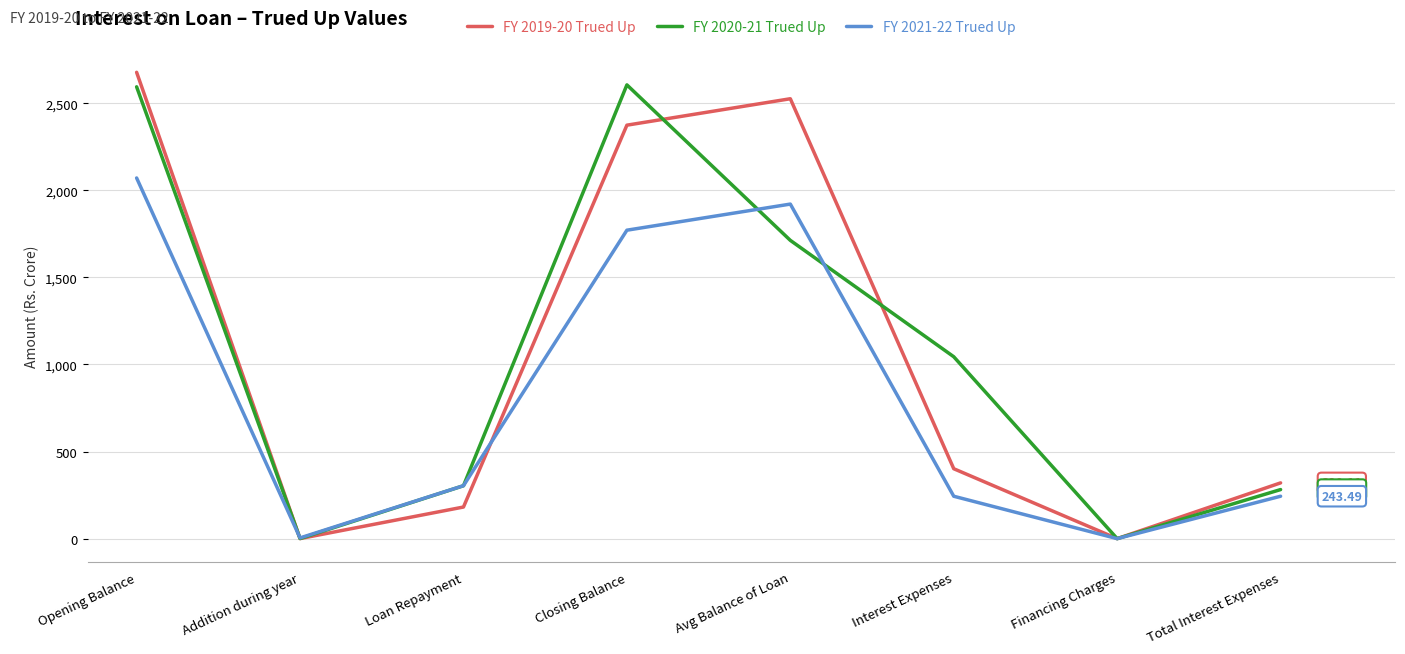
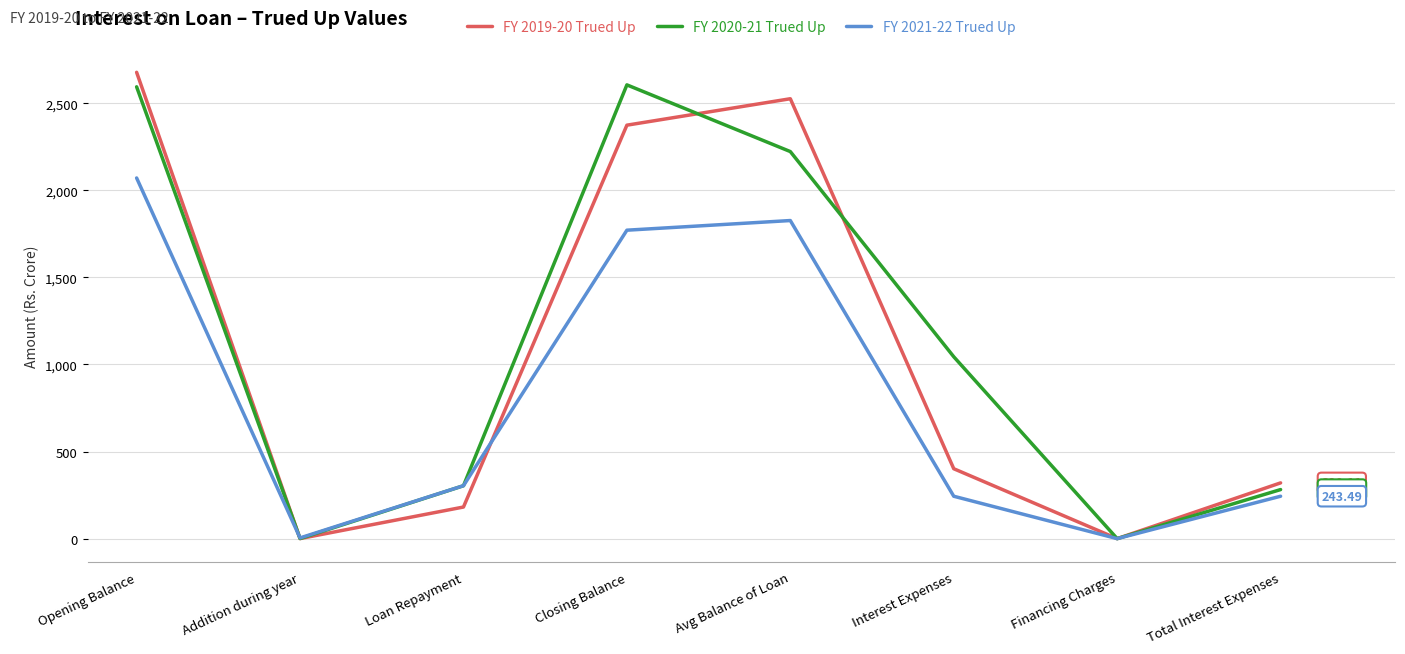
FY 2020-21 Trued Up, Avg Balance of Loan: 1,710 -> 2,220
FY 2021-22 Trued Up, Avg Balance of Loan: 1,920 -> 1,830
